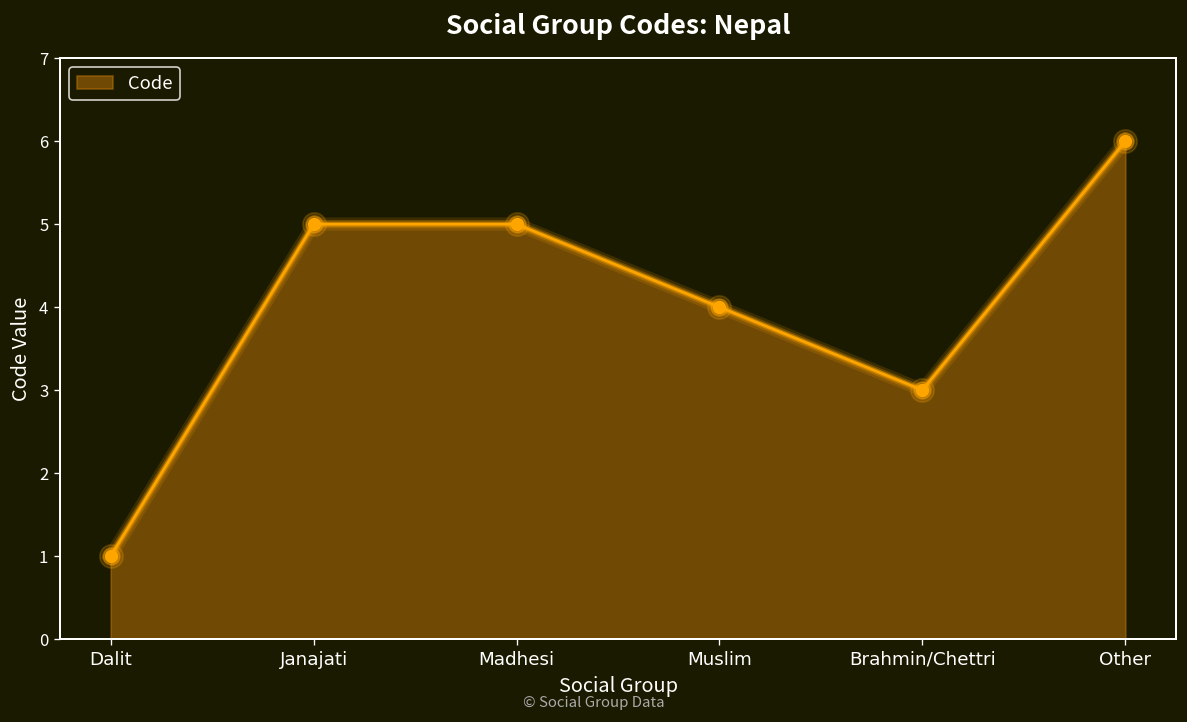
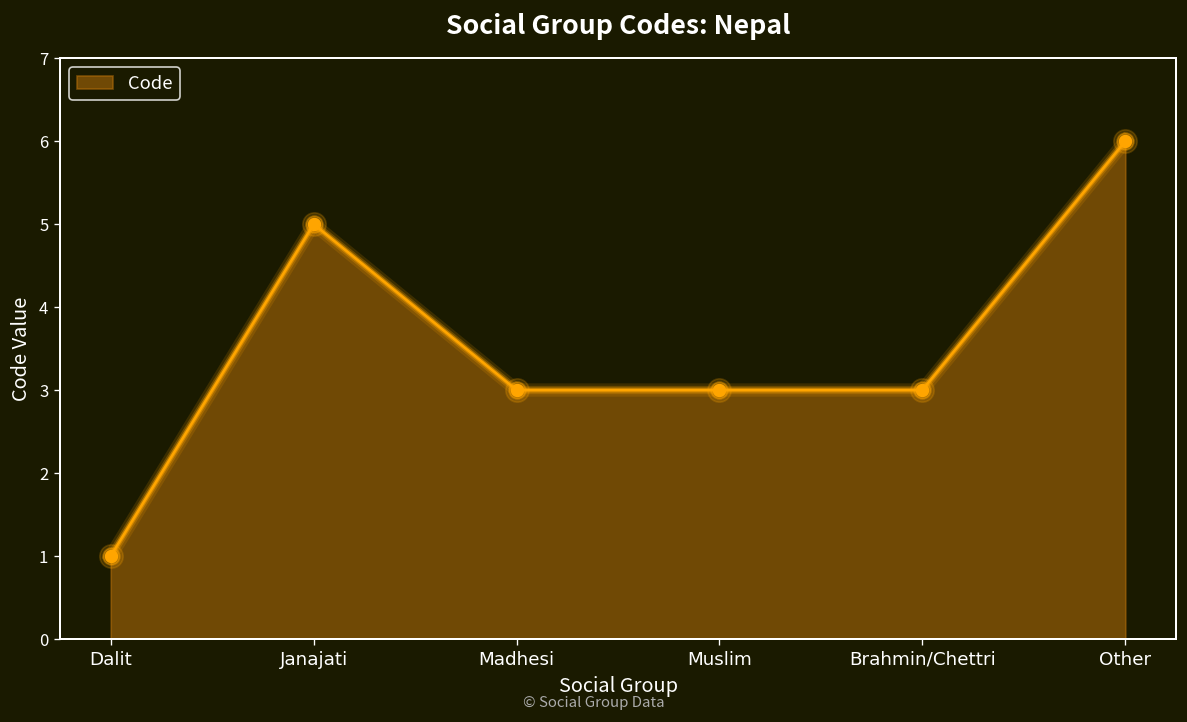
Madhesi: 5 -> 3
Muslim: 4 -> 3
